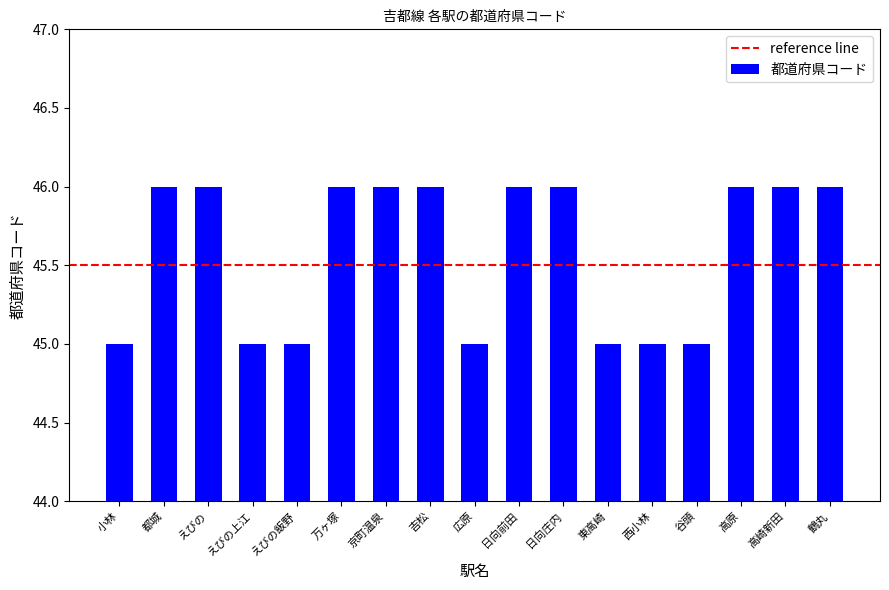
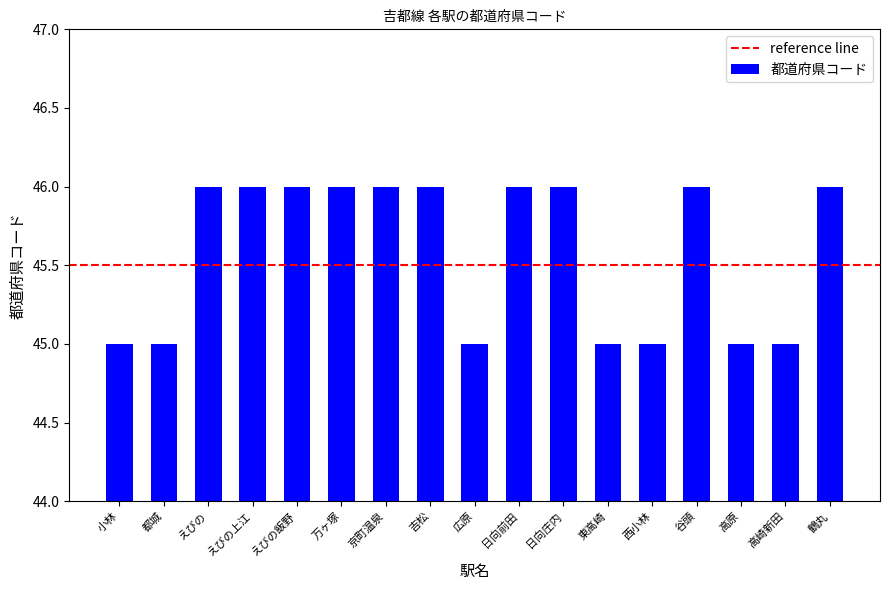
都城: 46 -> 45
えびの上江: 45 -> 46
えびの飯野: 45 -> 46
谷頭: 45 -> 46
高原: 46 -> 45
高崎新田: 46 -> 45
